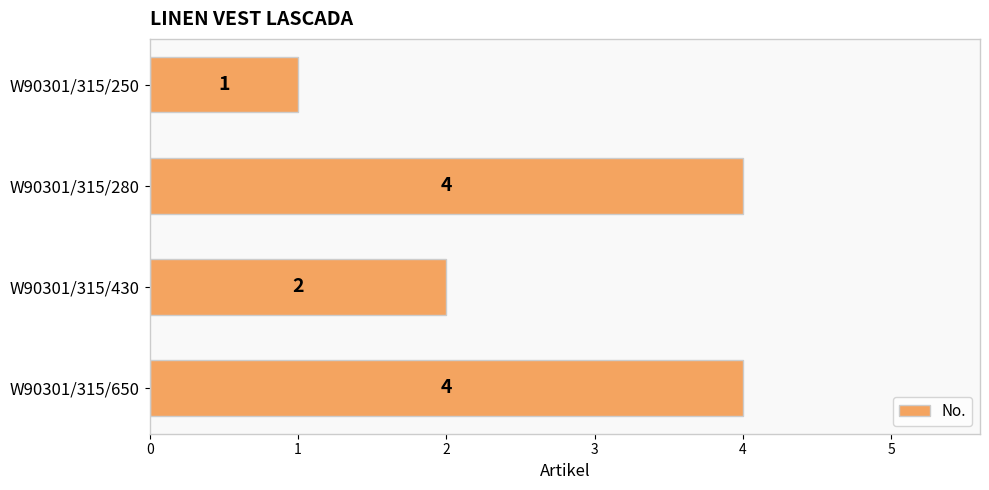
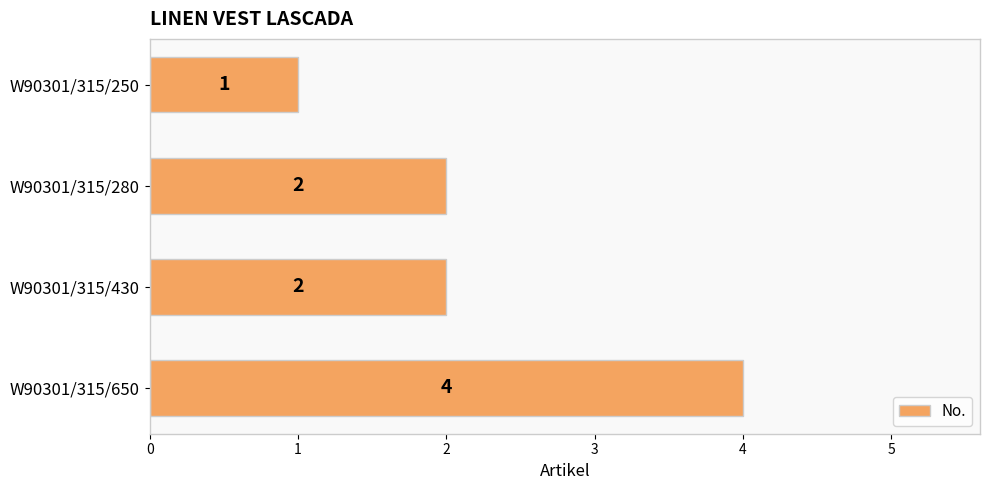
W90301/315/280: 4 -> 2
